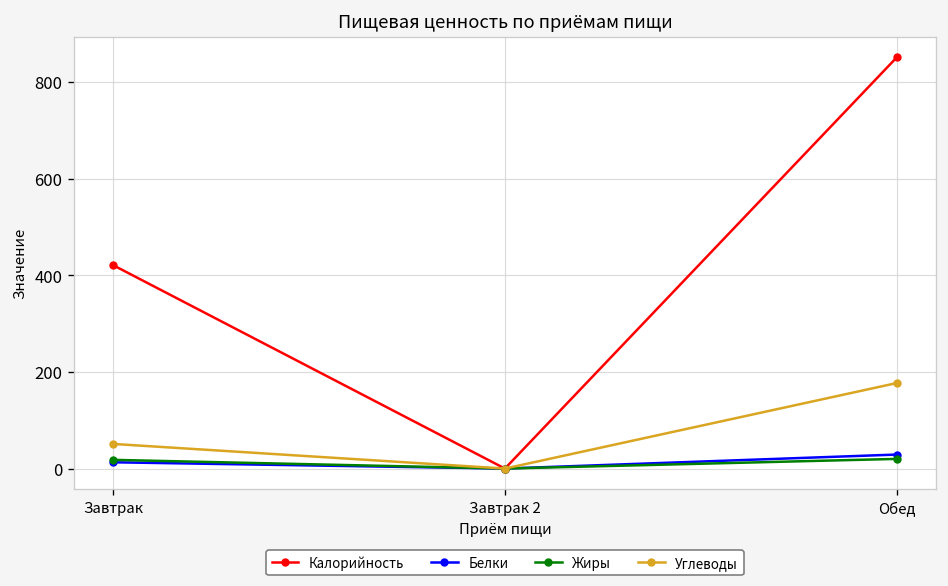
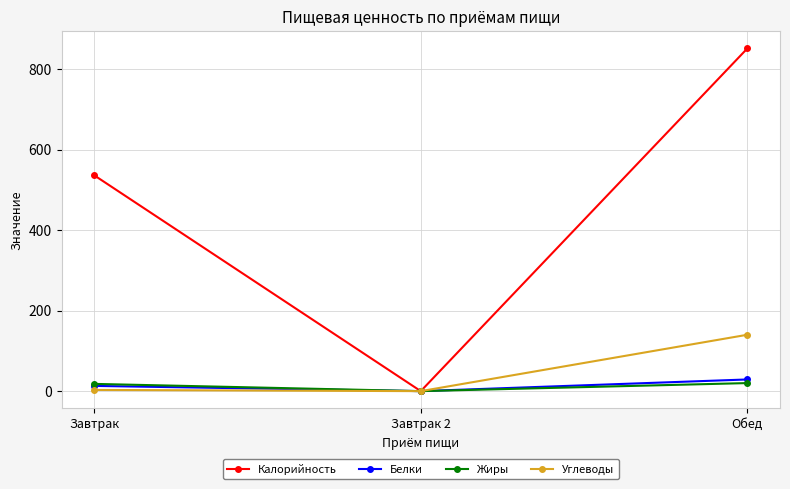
Калорийность, Завтрак: 420 -> 540
Углеводы, Завтрак: 50 -> 0
Углеводы, Обед: 180 -> 140
